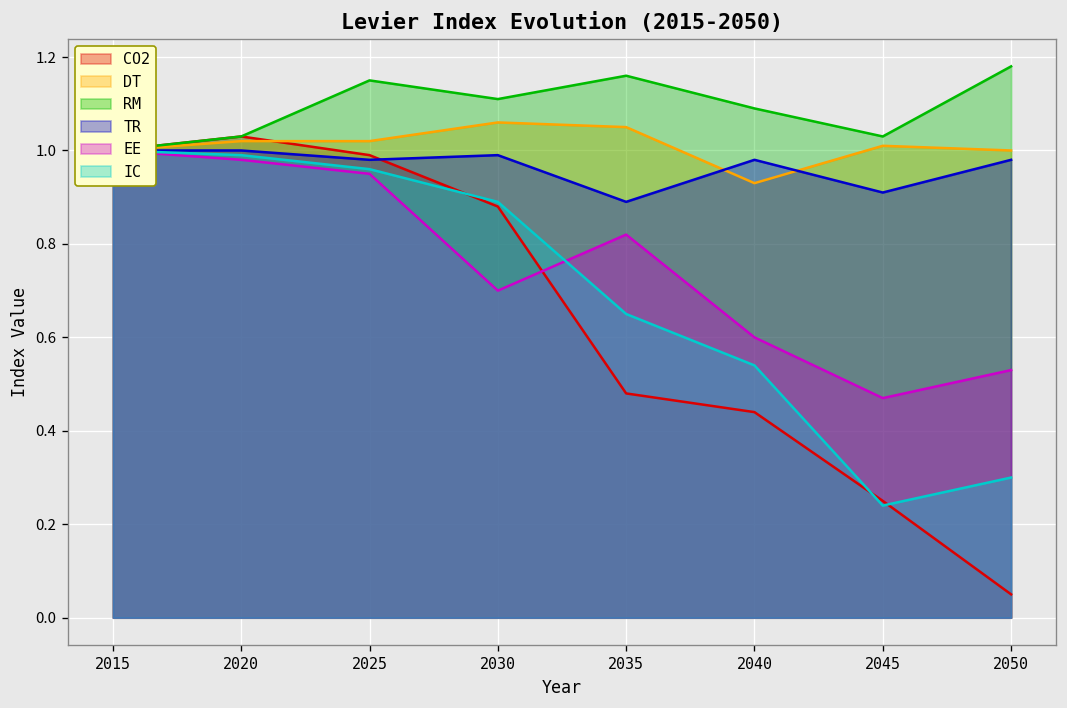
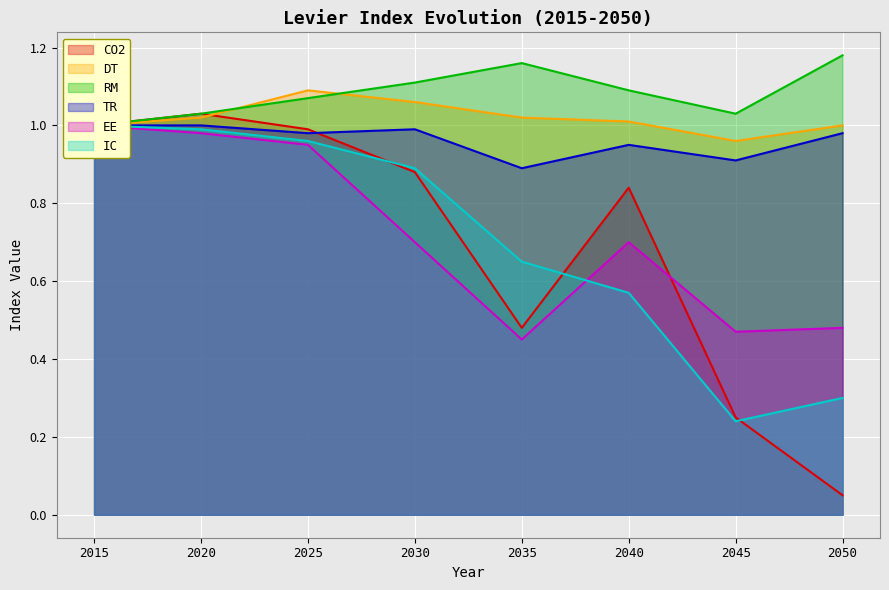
DT, 2025: 1.02 -> 1.09
RM, 2025: 1.15 -> 1.07
DT, 2035: 1.05 -> 1.02
EE, 2035: 0.82 -> 0.45
CO2, 2040: 0.44 -> 0.84
DT, 2040: 0.93 -> 1.01
TR, 2040: 0.98 -> 0.95
EE, 2040: 0.6 -> 0.7
IC, 2040: 0.54 -> 0.57
DT, 2045: 1.01 -> 0.96
EE, 2050: 0.53 -> 0.48
